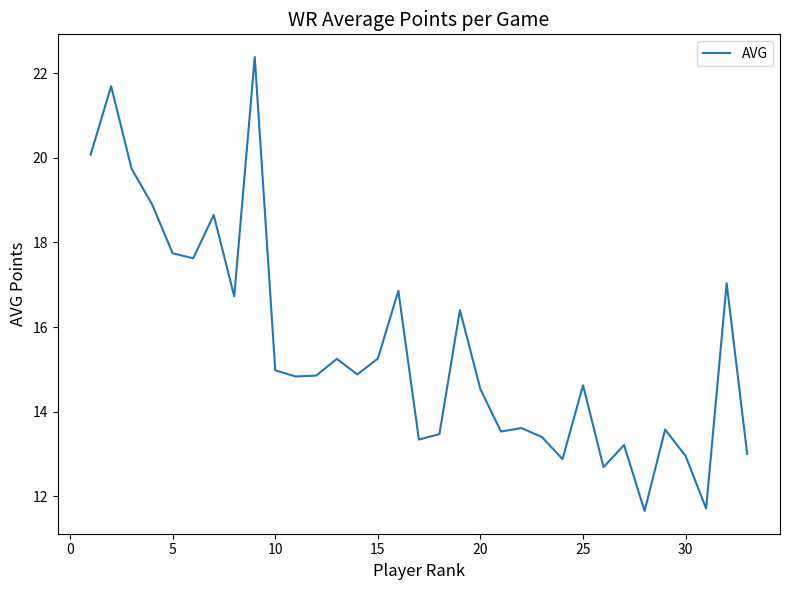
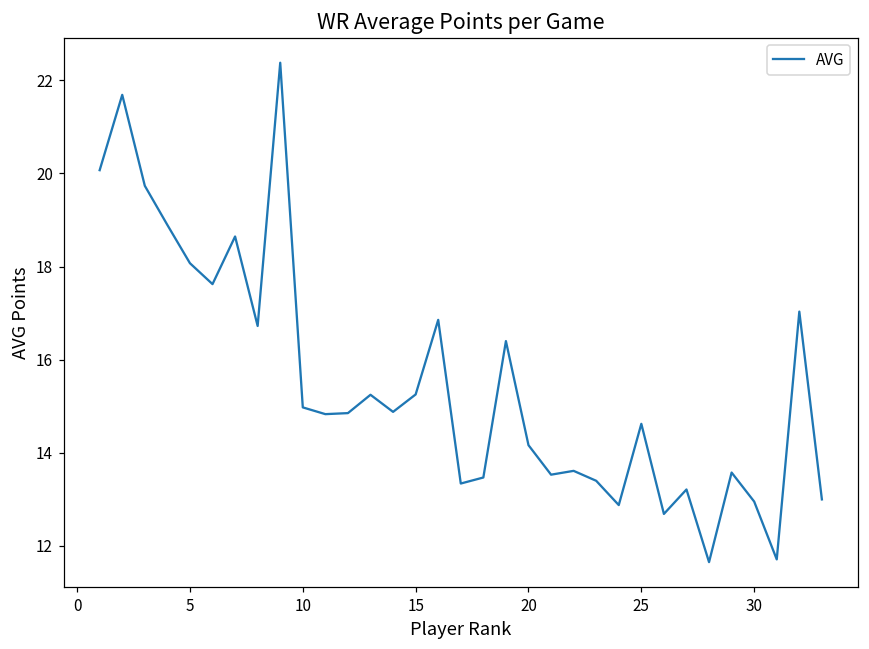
5: 17.7 -> 18.1
20: 14.5 -> 14.2
